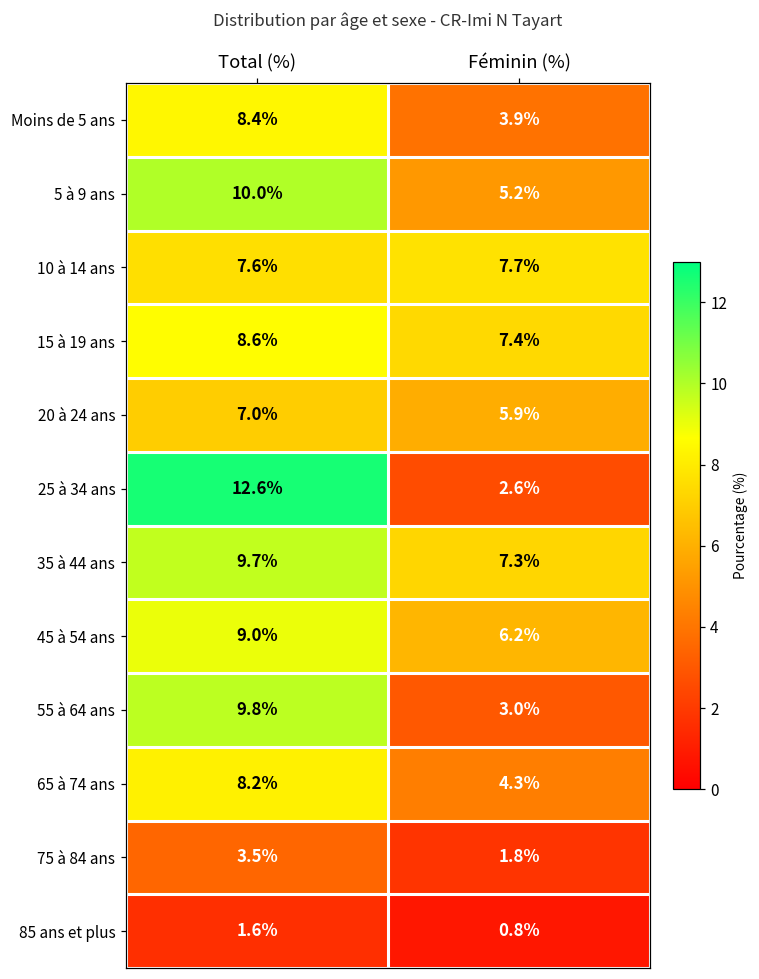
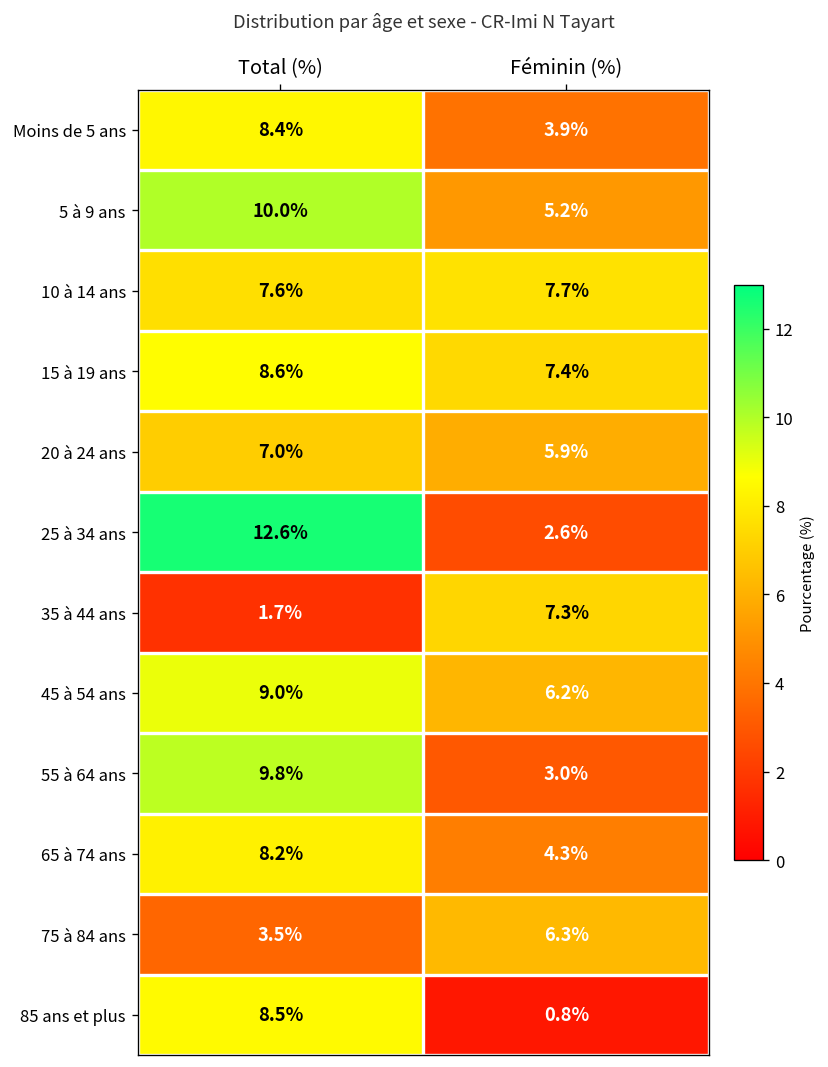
35 à 44 ans, Total (%): 9.7% -> 1.7%
75 à 84 ans, Féminin (%): 1.8% -> 6.3%
85 ans et plus, Total (%): 1.6% -> 8.5%
